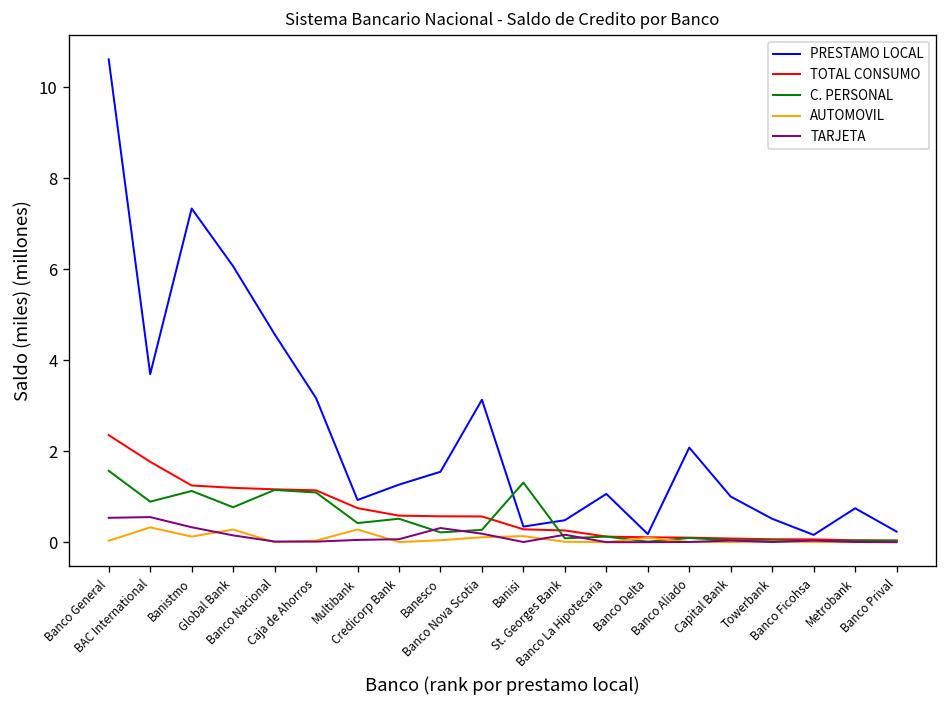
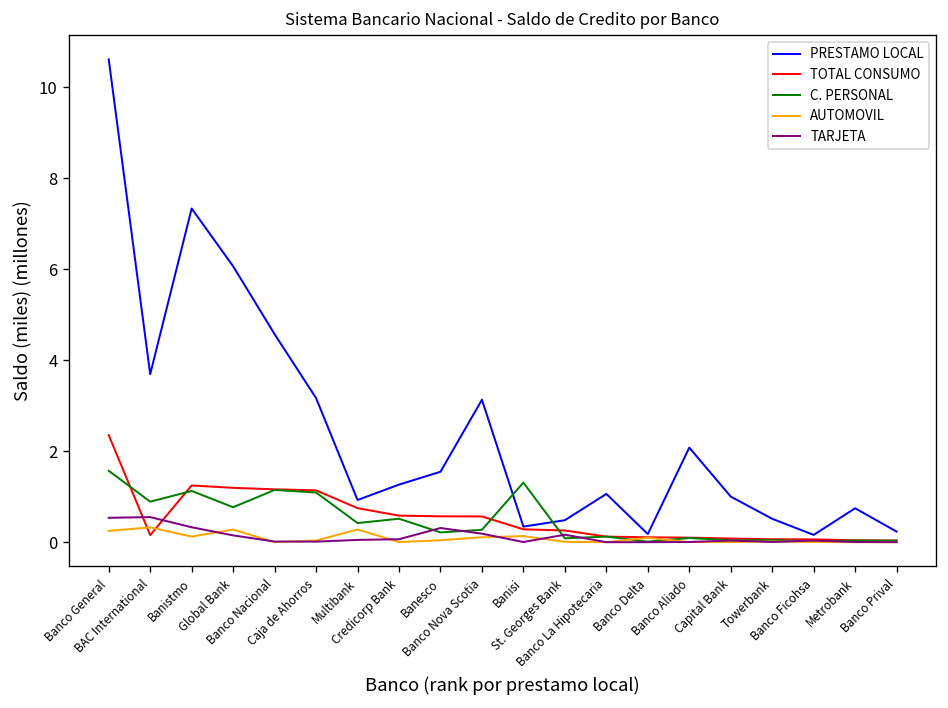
AUTOMOVIL, Banco General: 0.0 -> 0.2
TOTAL CONSUMO, BAC International: 1.8 -> 0.2
